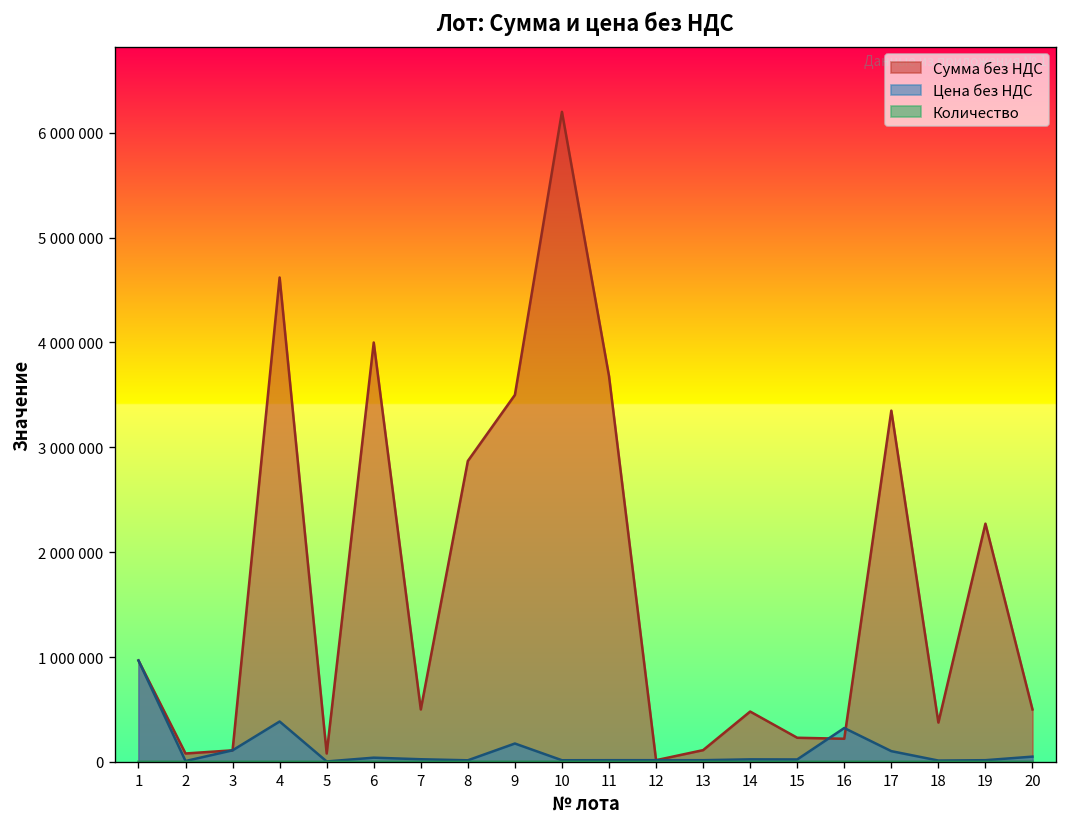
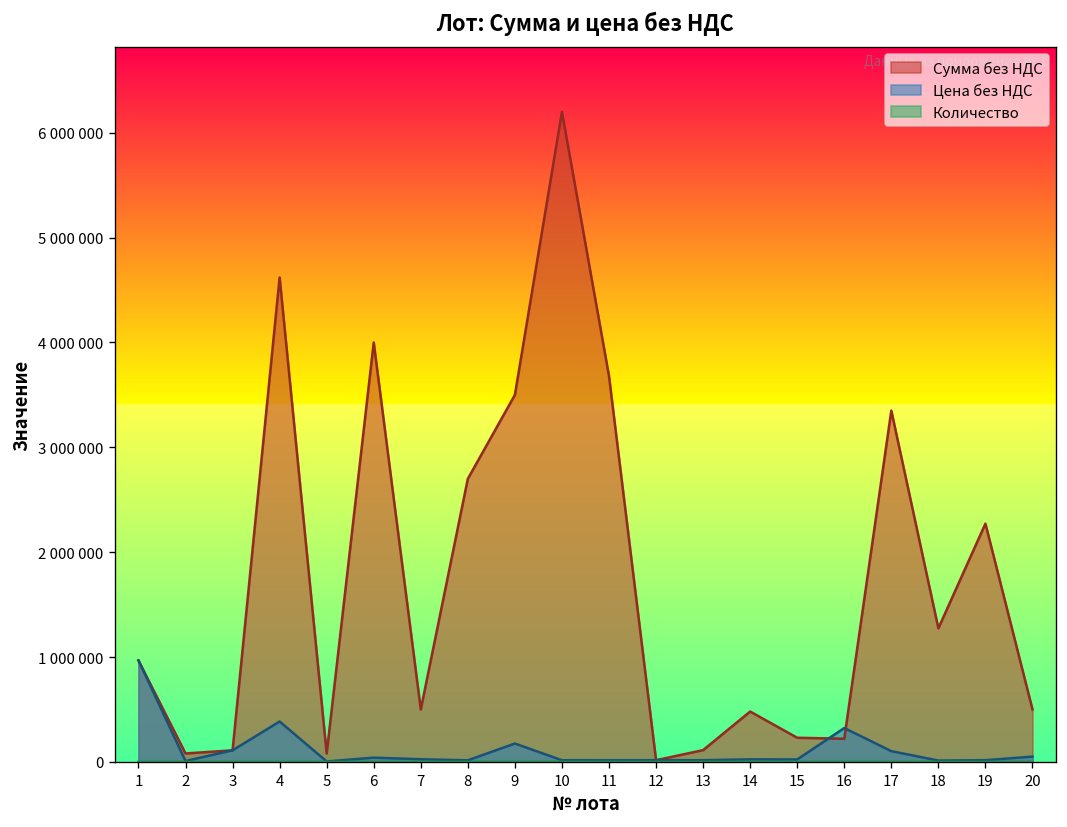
Сумма без НДС, 8: 2900000 -> 2700000
Сумма без НДС, 18: 400000 -> 1300000
